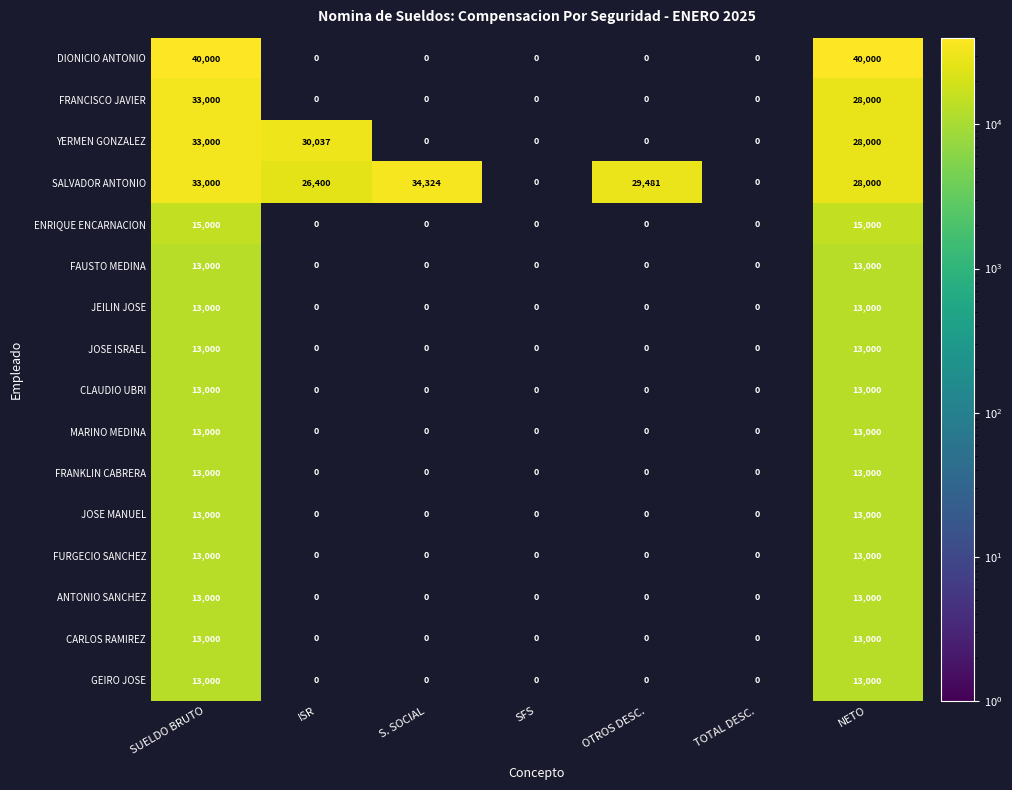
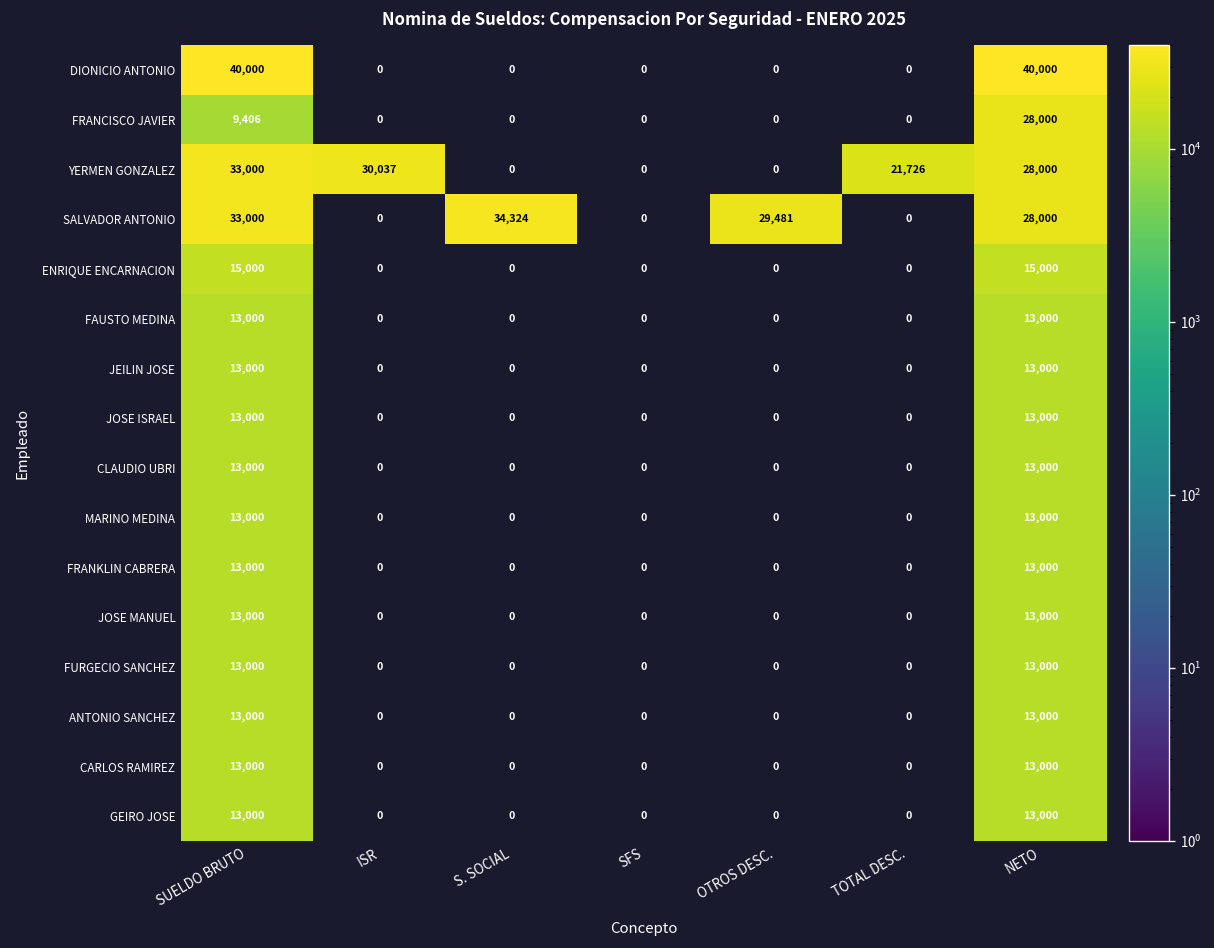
FRANCISCO JAVIER, SUELDO BRUTO: 33,000 -> 9,406
YERMEN GONZALEZ, TOTAL DESC.: 0 -> 21,726
SALVADOR ANTONIO, ISR: 26,400 -> 0
